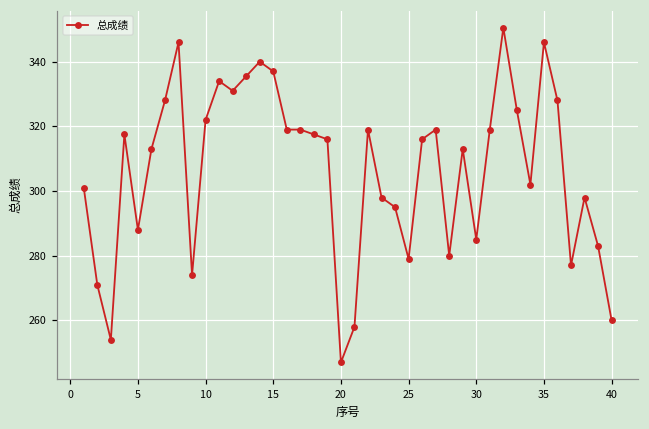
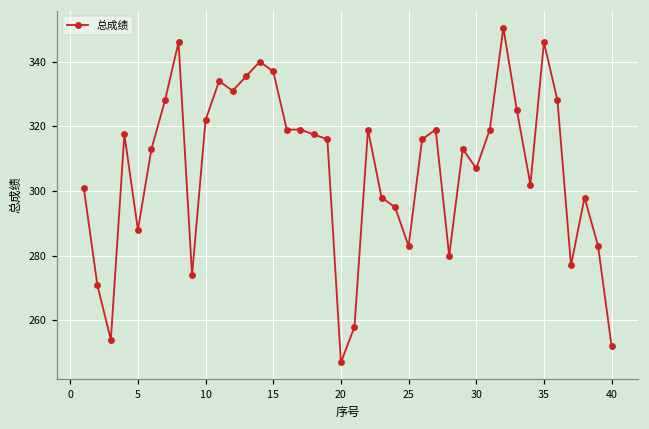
25: 279 -> 283
30: 285 -> 307
40: 260 -> 252
